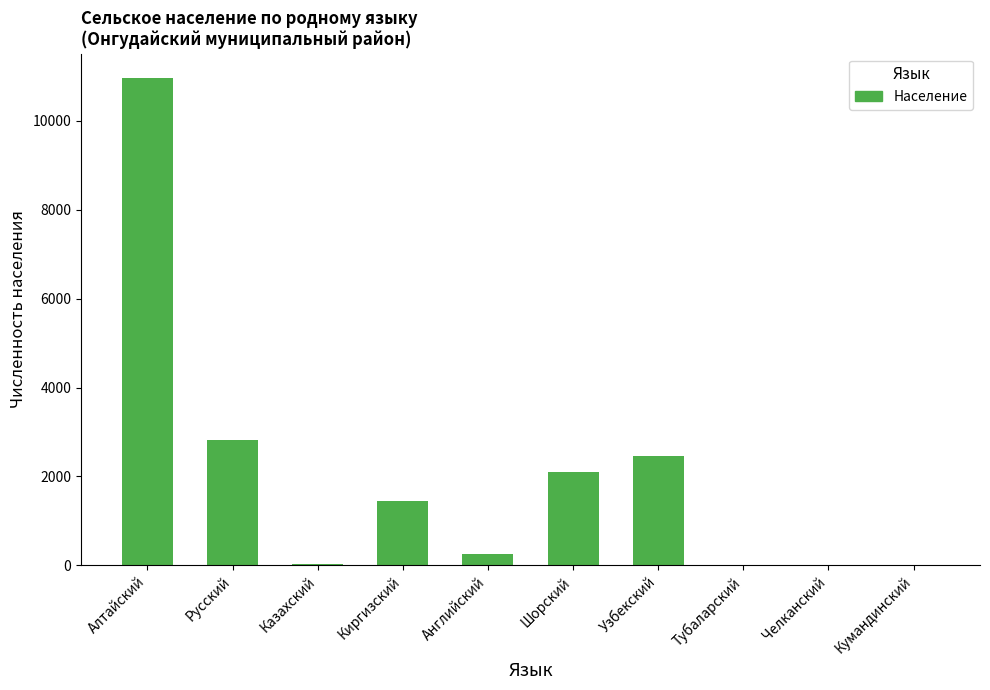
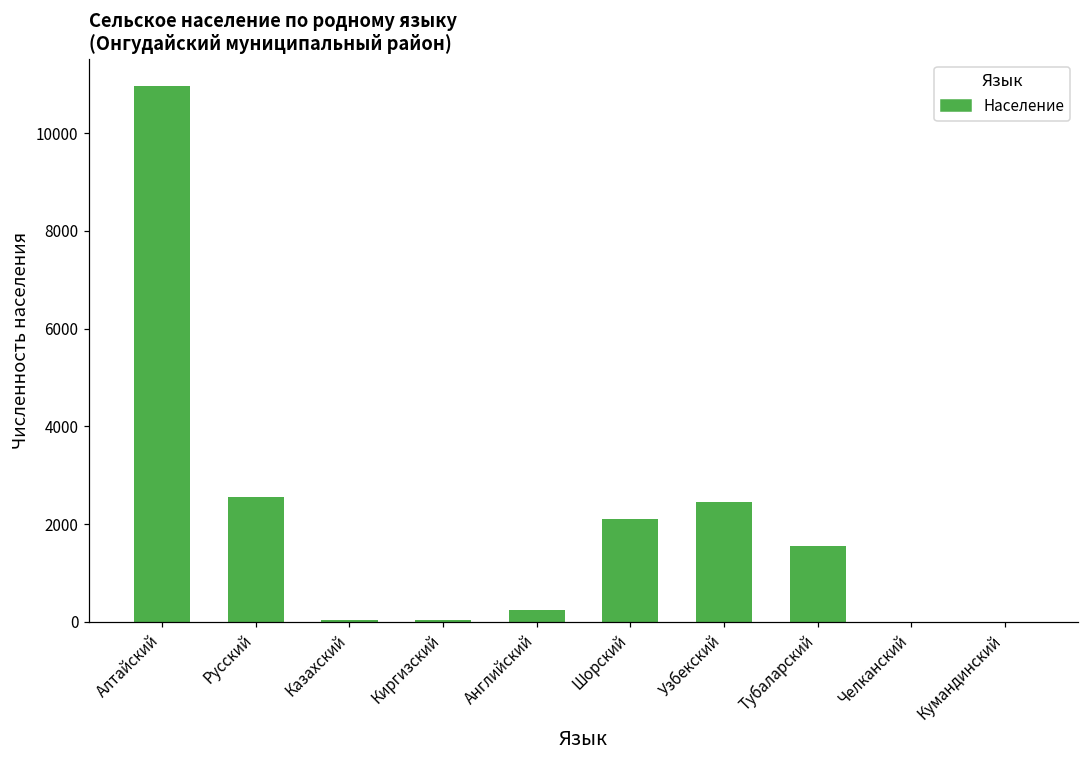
Русский: 2800 -> 2500
Киргизский: 1400 -> 0
Тубаларский: 0 -> 1500
